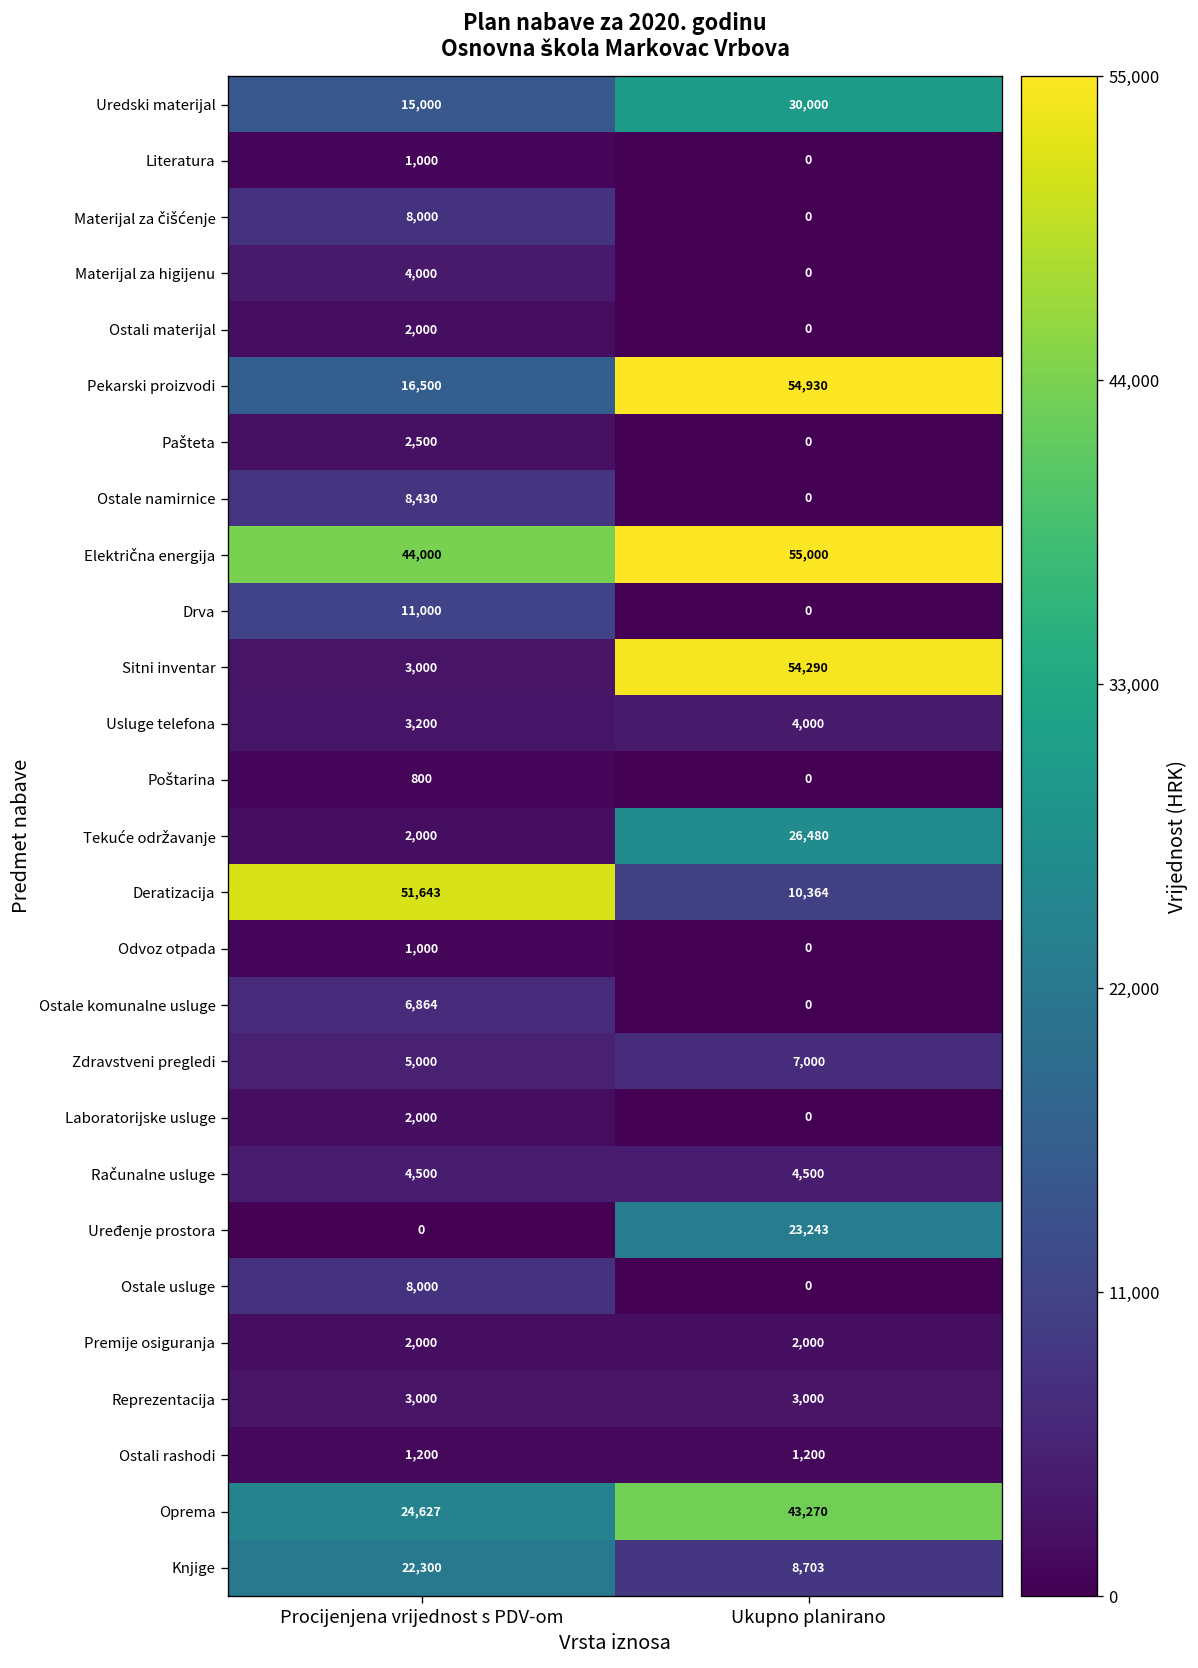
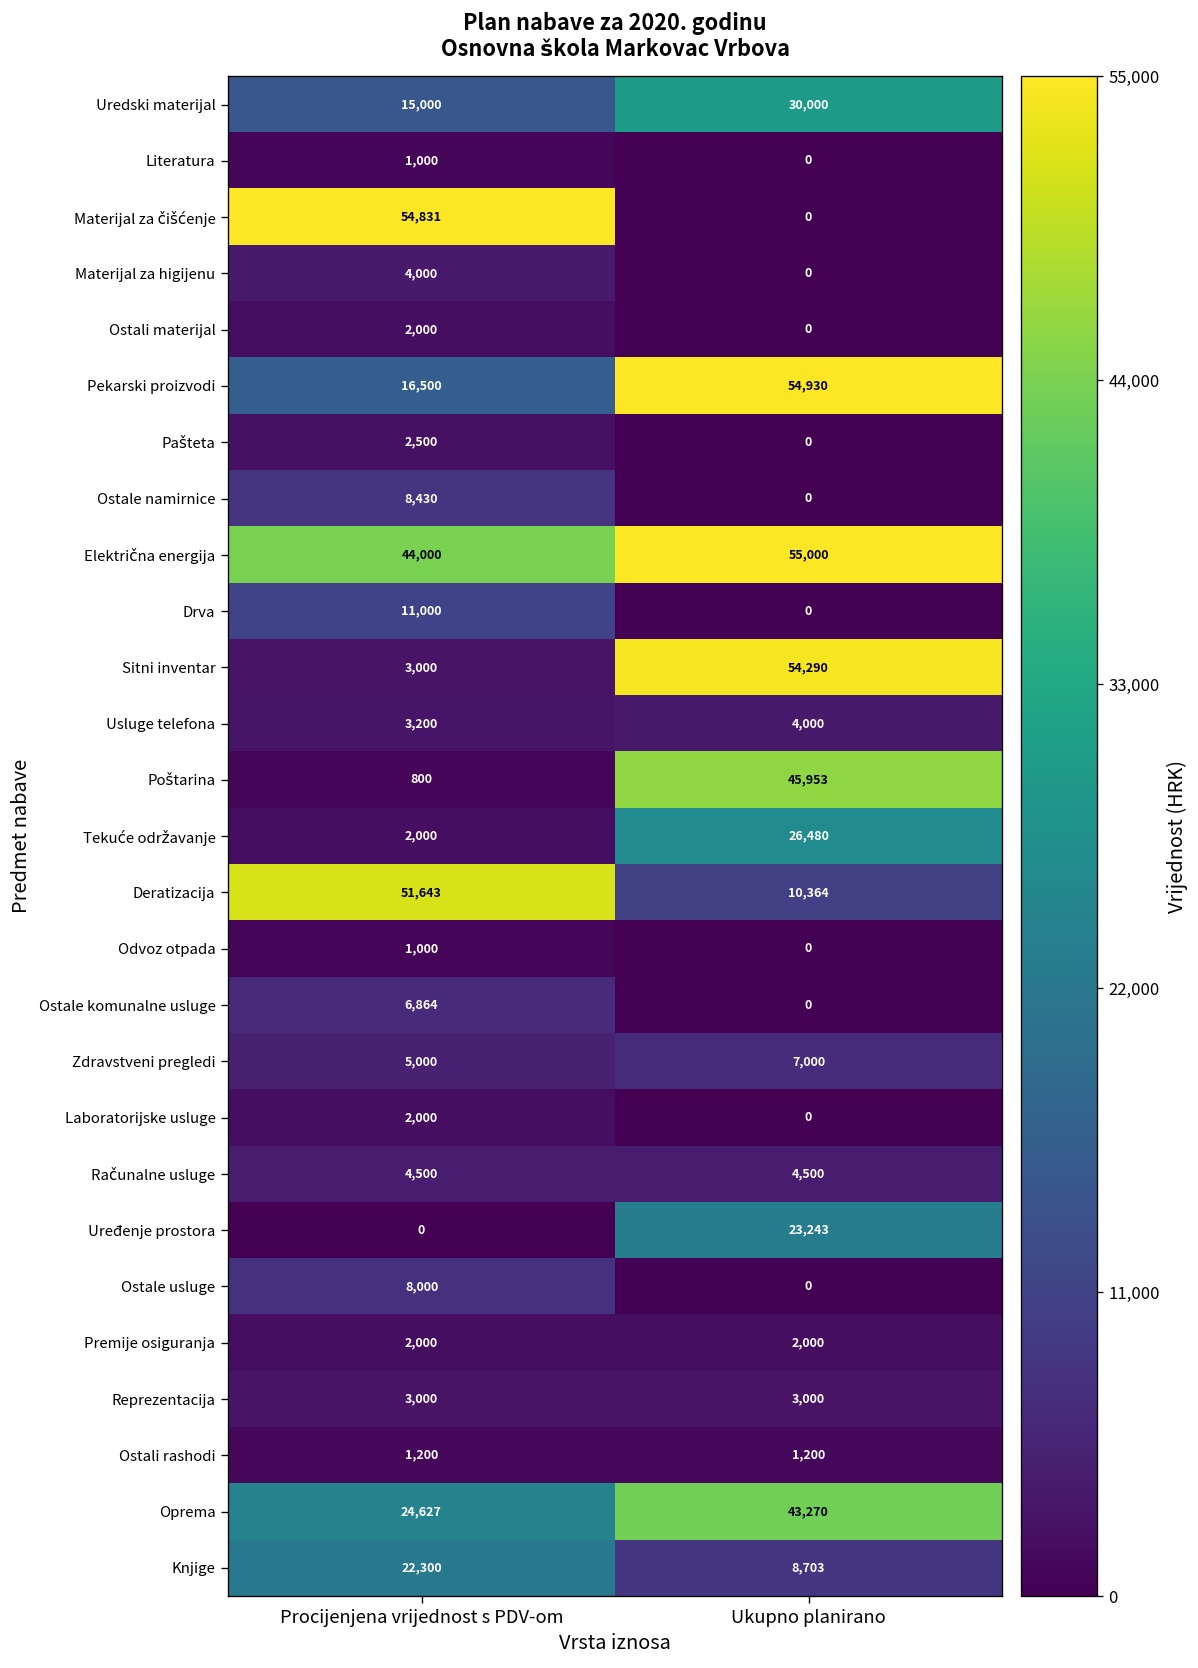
Materijal za čišćenje, Procijenjena vrijednost s PDV-om: 8,000 -> 54,831
Poštarina, Ukupno planirano: 0 -> 45,953
